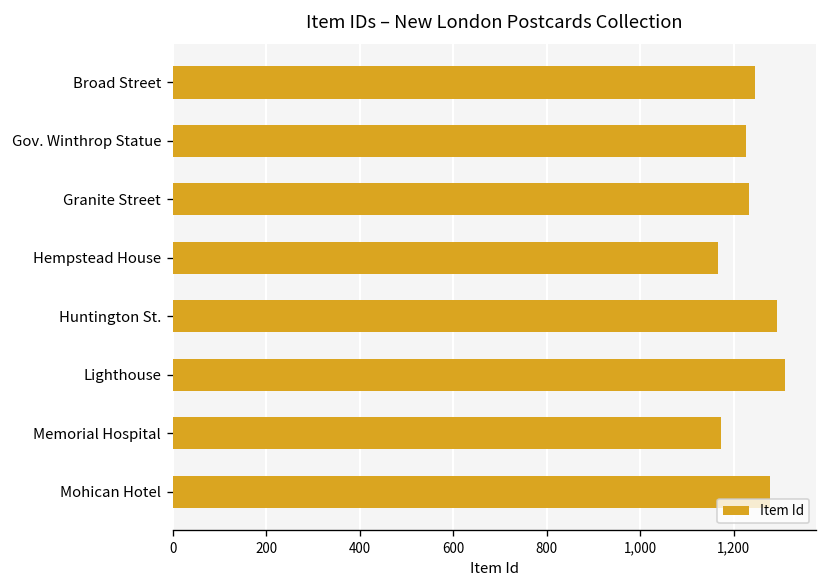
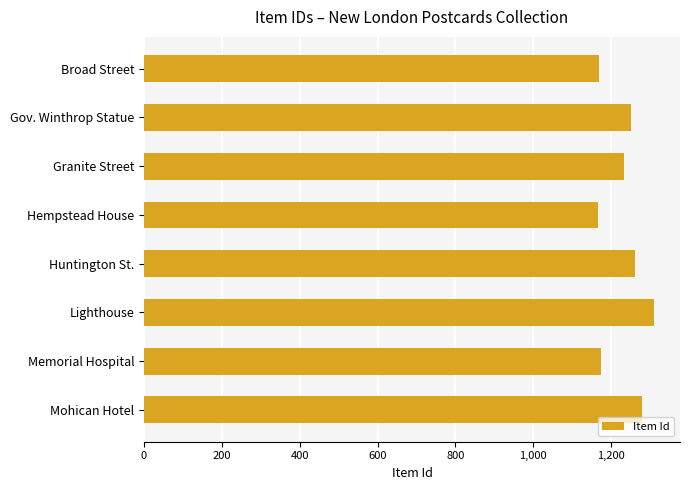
Broad Street: 1,250 -> 1,170
Gov. Winthrop Statue: 1,230 -> 1,250
Huntington St.: 1,290 -> 1,260
